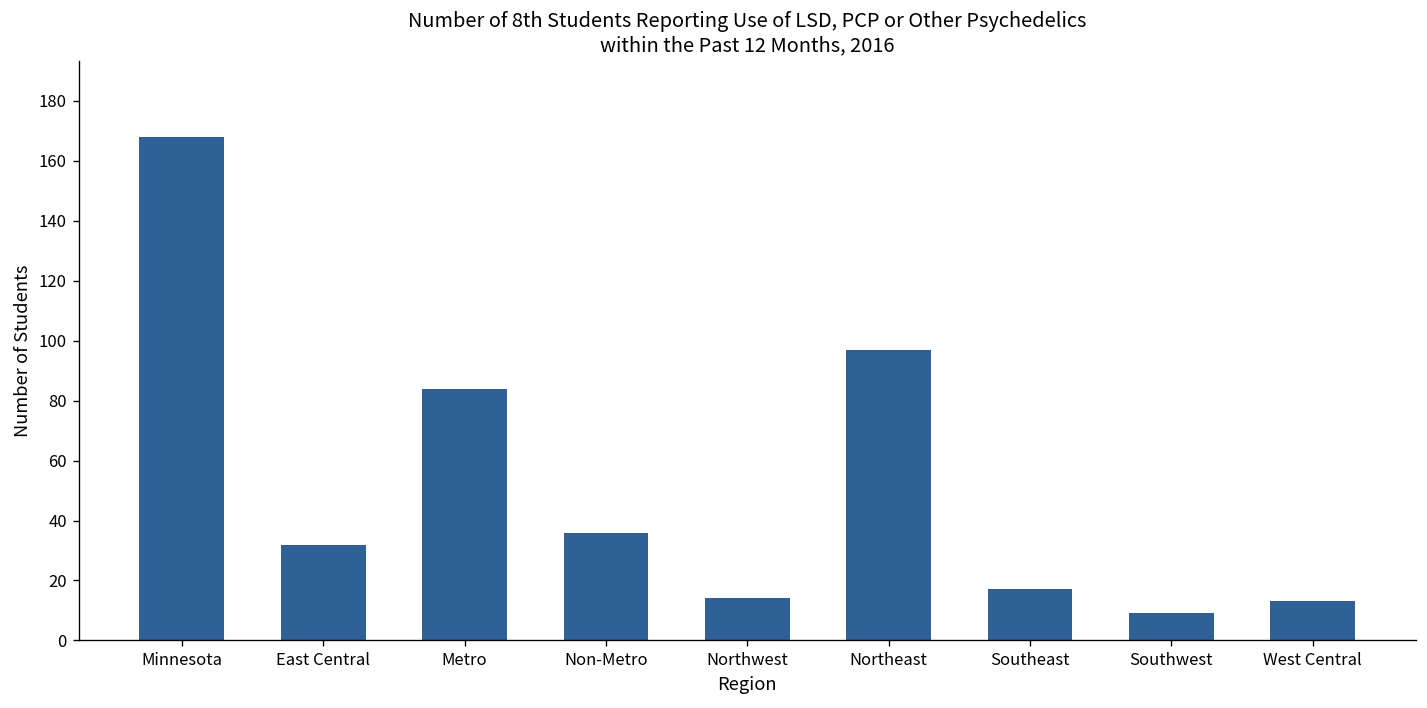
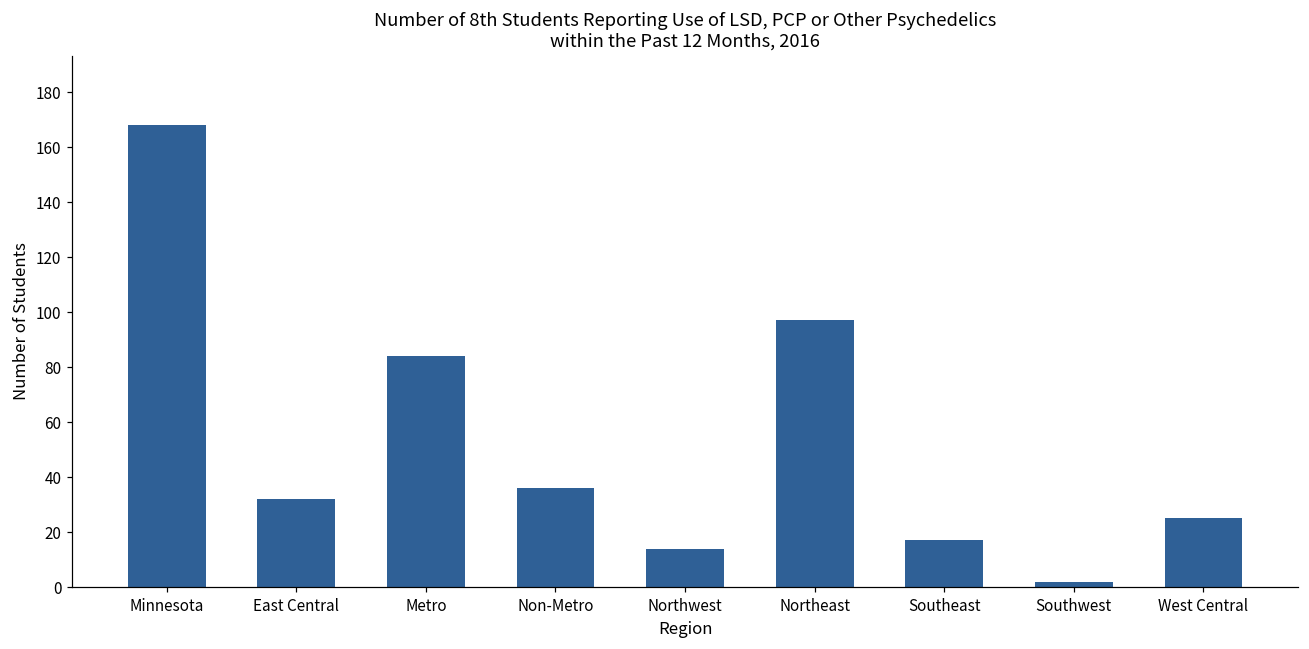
Southwest: 9 -> 2
West Central: 13 -> 25
